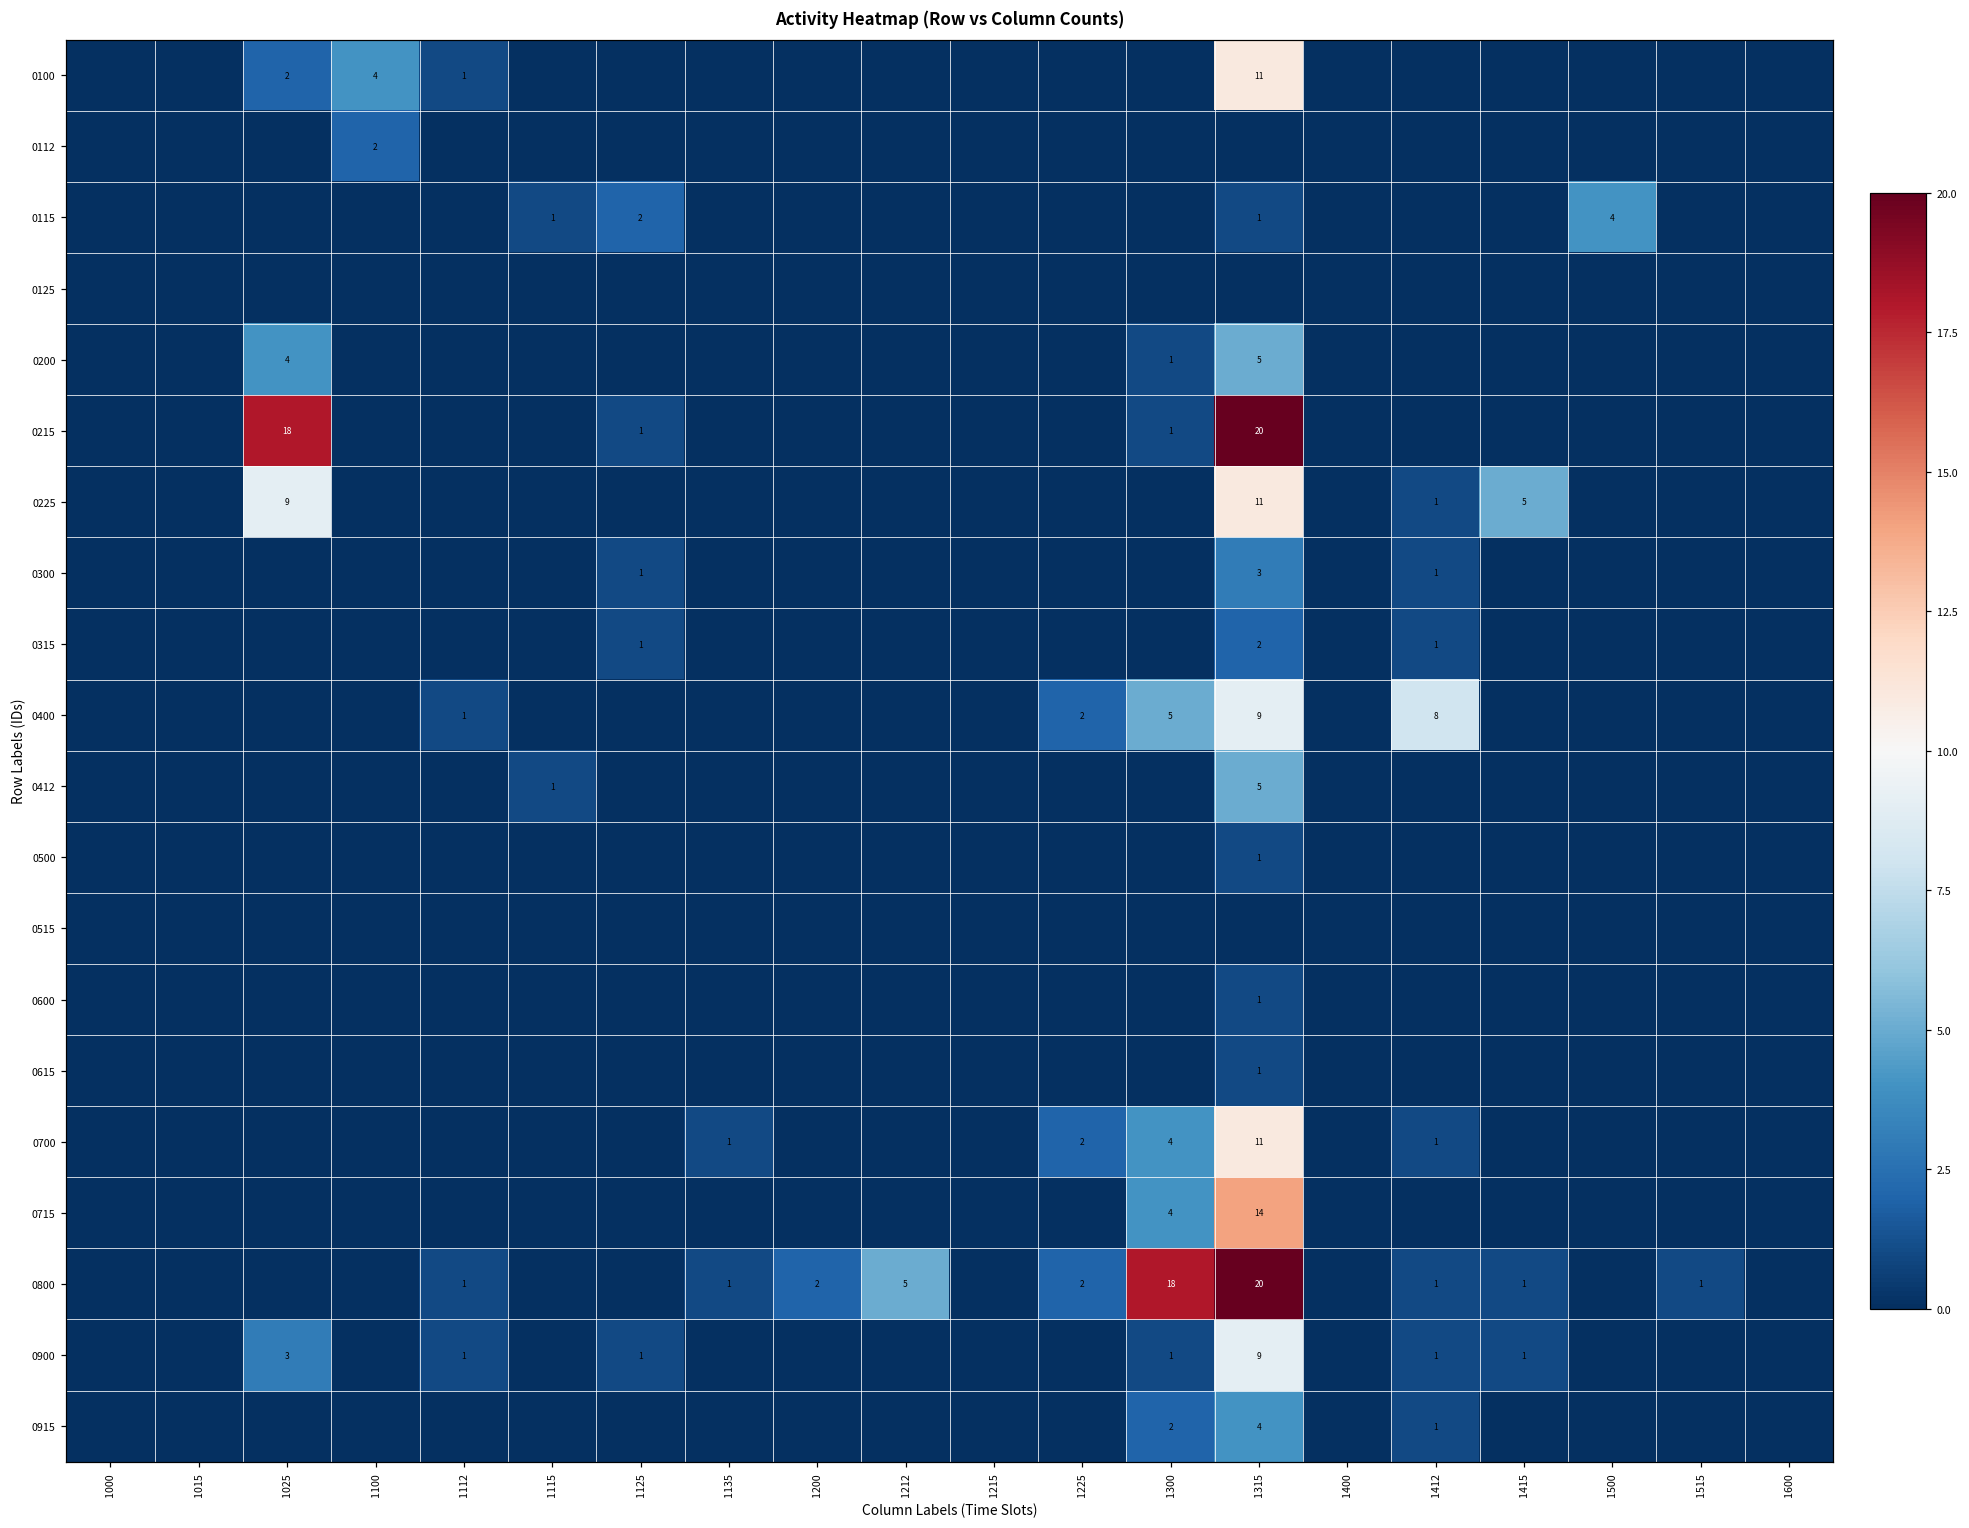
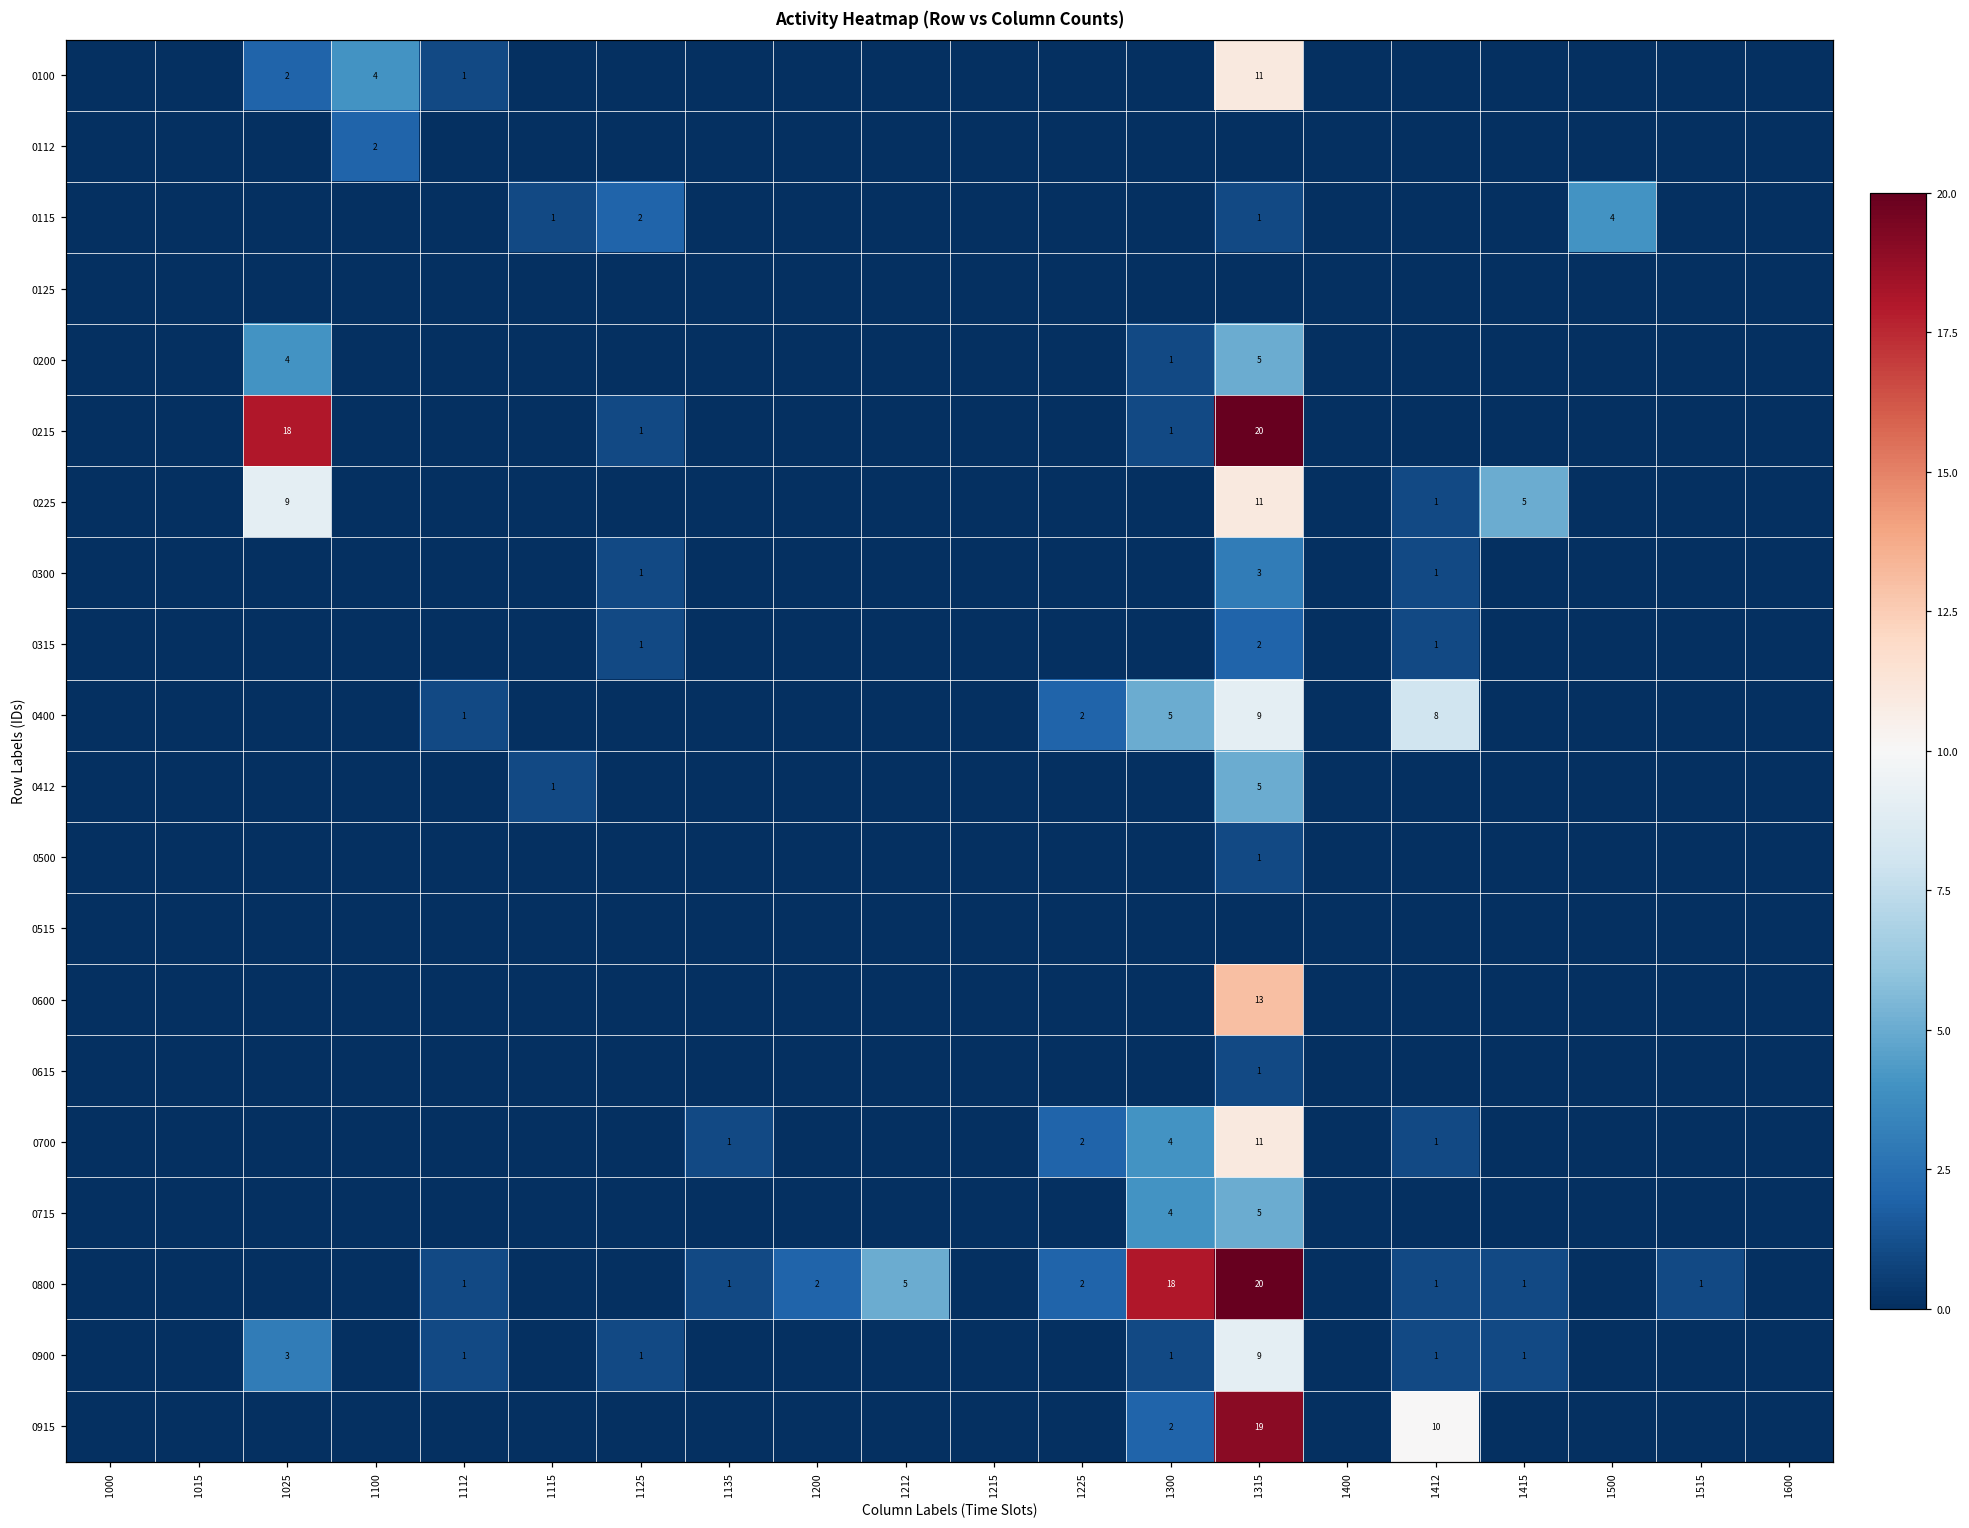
0600, 1315: 1 -> 13
0715, 1315: 14 -> 5
0915, 1315: 4 -> 19
0915, 1412: 1 -> 10
